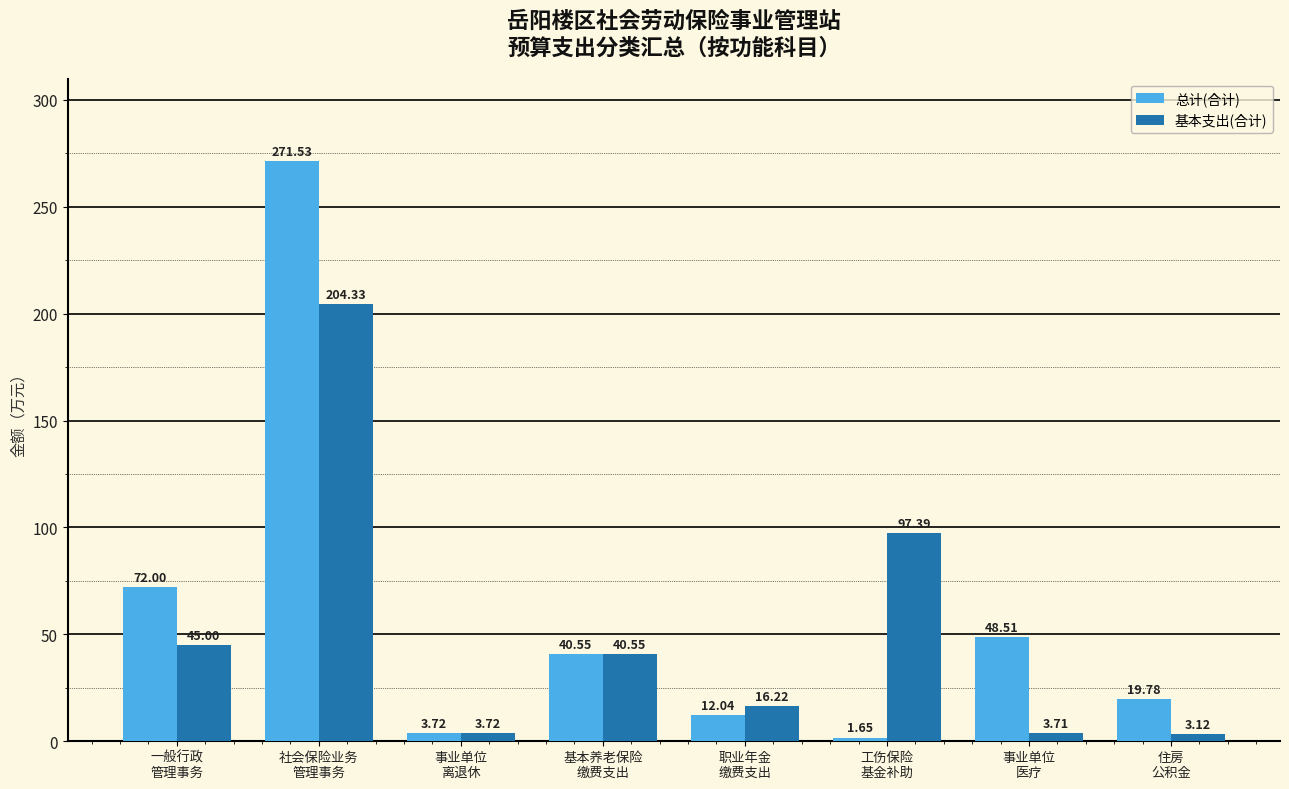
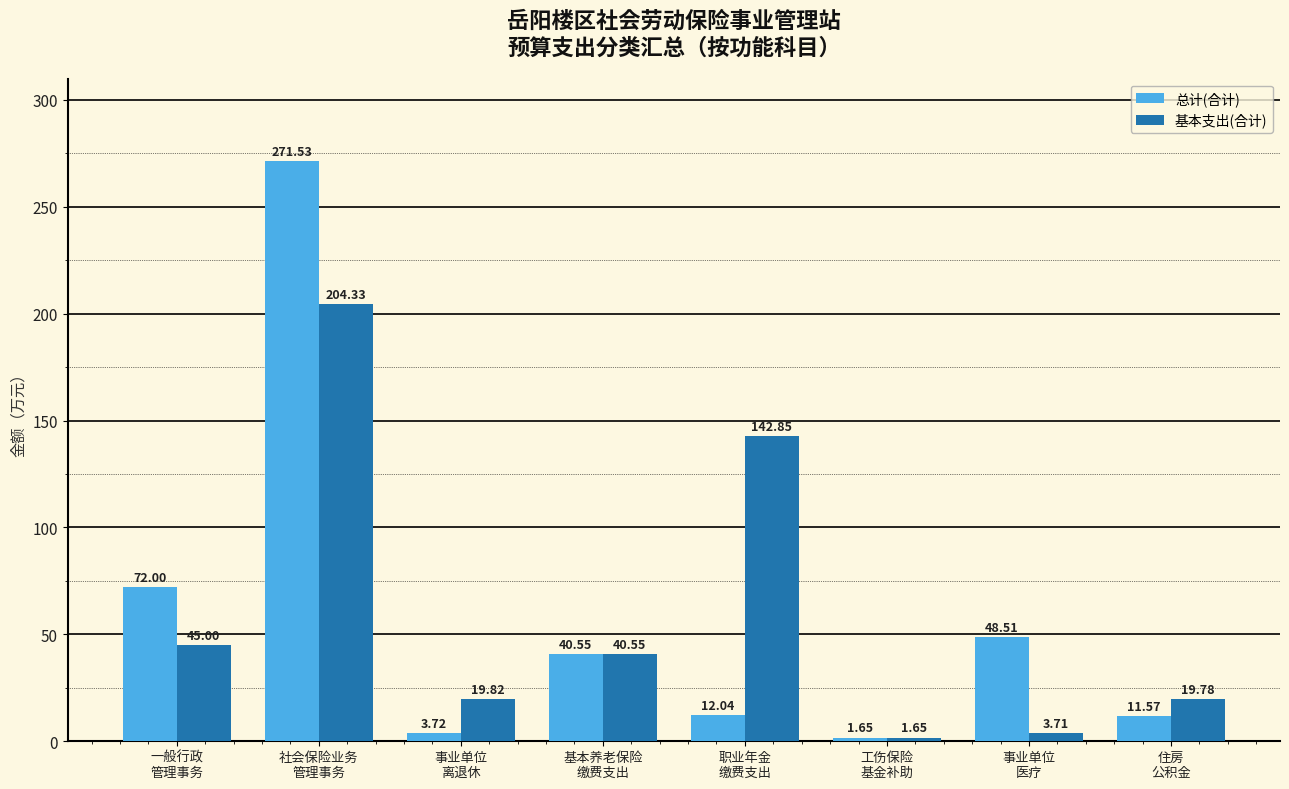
基本支出(合计), 事业单位 离退休: 3.72 -> 19.82
基本支出(合计), 职业年金 缴费支出: 16.22 -> 142.85
基本支出(合计), 工伤保险 基金补助: 97.39 -> 1.65
总计(合计), 住房 公积金: 19.78 -> 11.57
基本支出(合计), 住房 公积金: 3.12 -> 19.78
